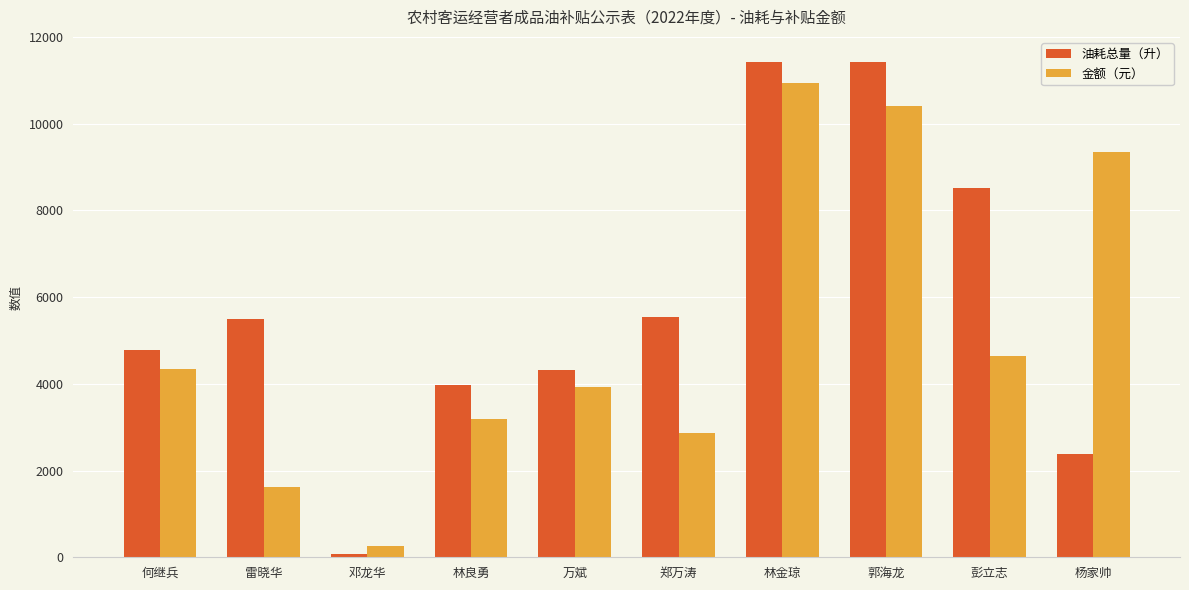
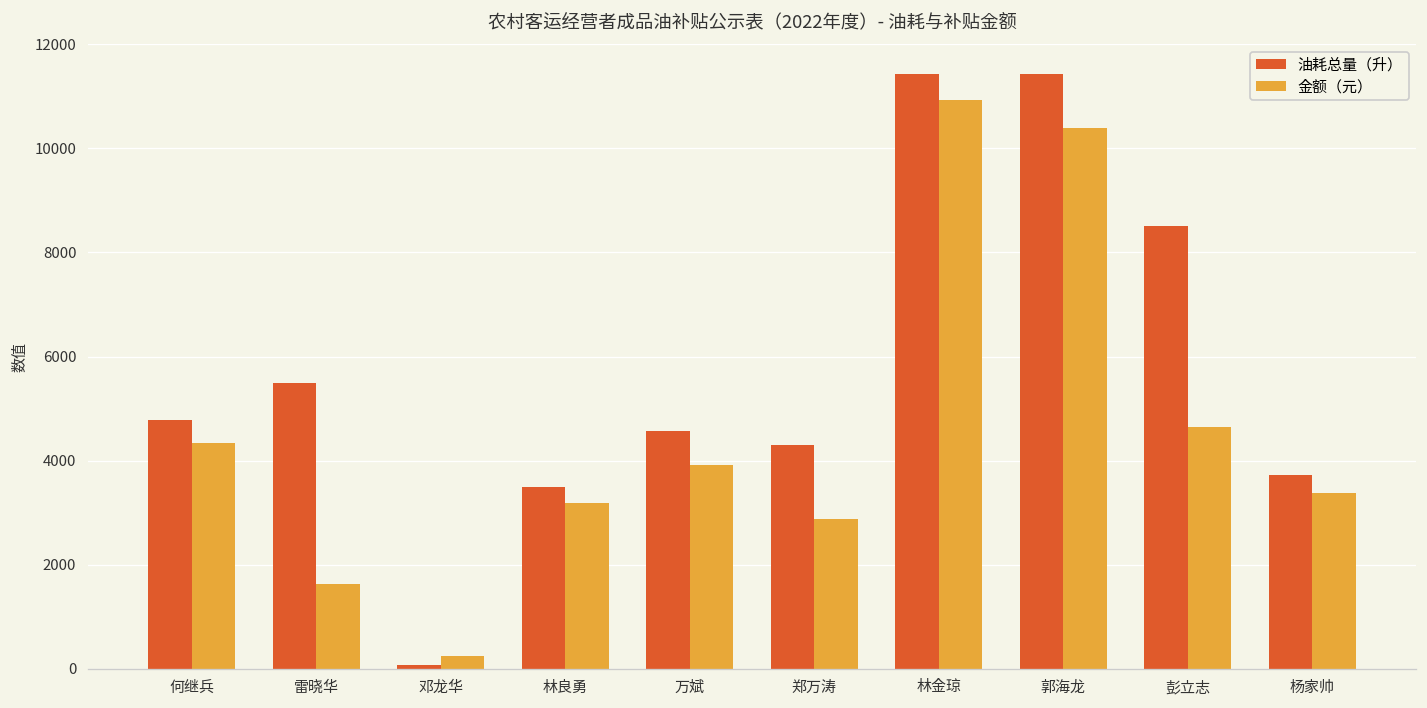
油耗总量（升）, 林良勇: 4000 -> 3500
油耗总量（升）, 万斌: 4300 -> 4600
油耗总量（升）, 郑万涛: 5500 -> 4300
油耗总量（升）, 杨家帅: 2400 -> 3700
金额（元）, 杨家帅: 9300 -> 3400
